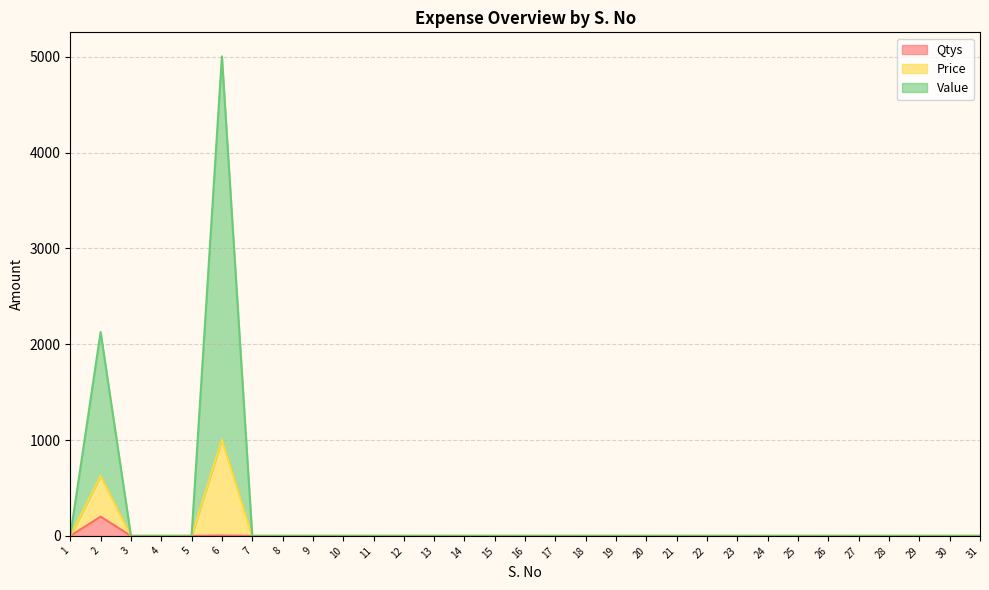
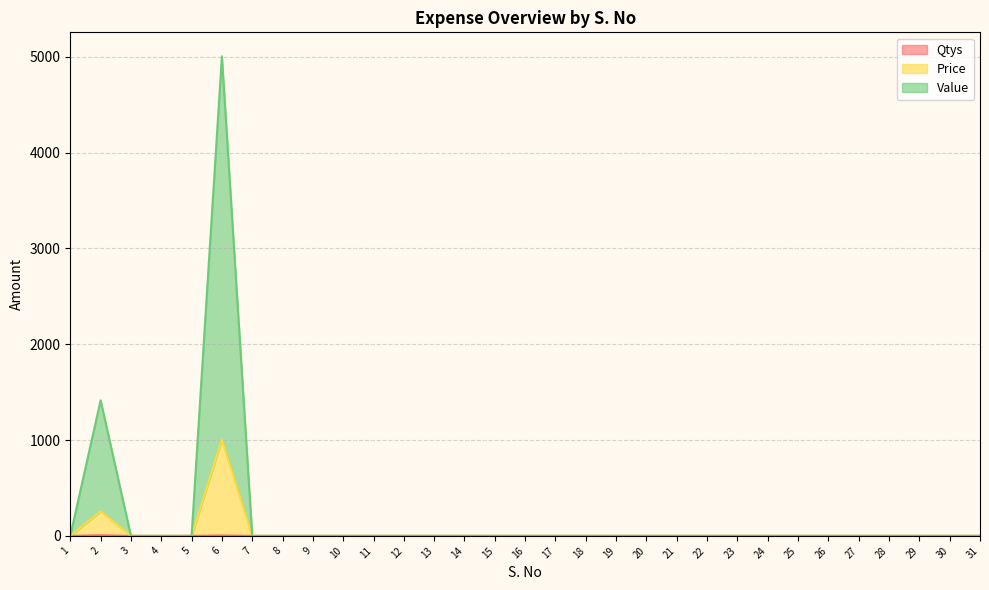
Qtys, 2: 200 -> 0
Price, 2: 400 -> 300
Value, 2: 1500 -> 1200
